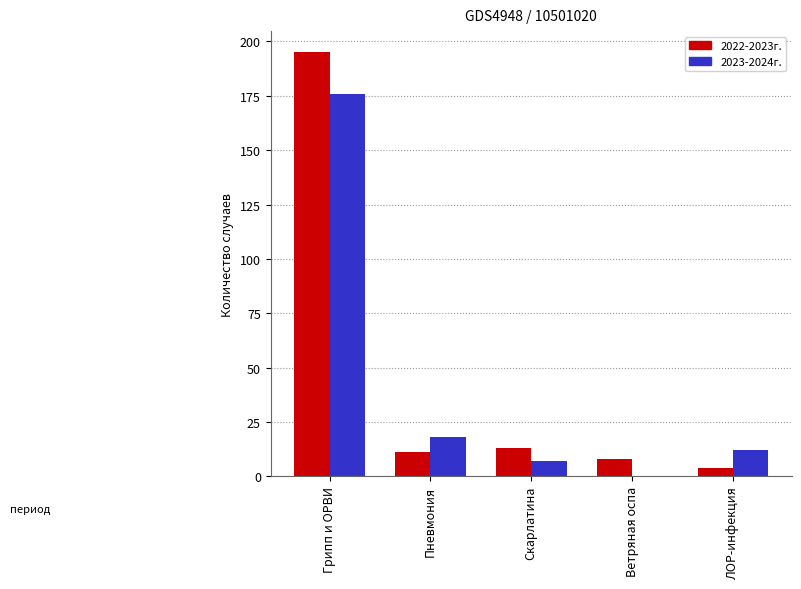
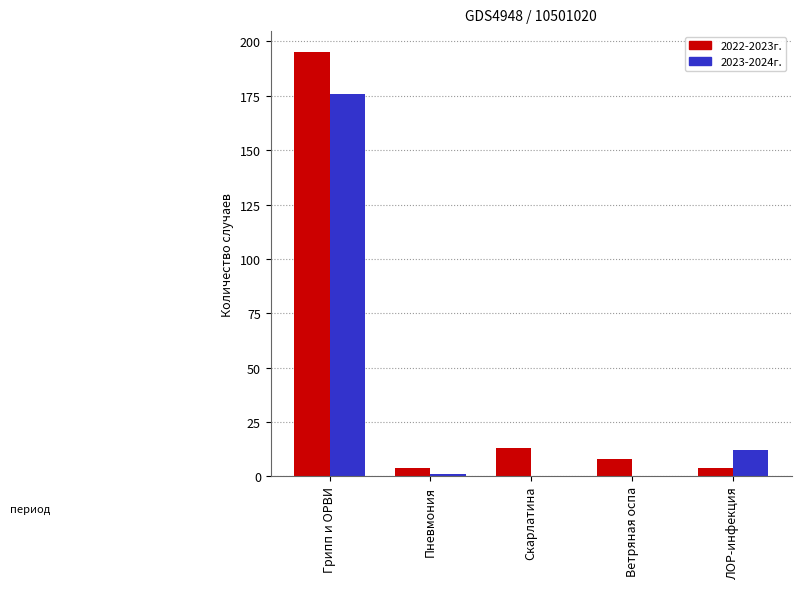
2022-2023г., Пневмония: 11 -> 4
2023-2024г., Пневмония: 18 -> 1
2023-2024г., Скарлатина: 7 -> 0
